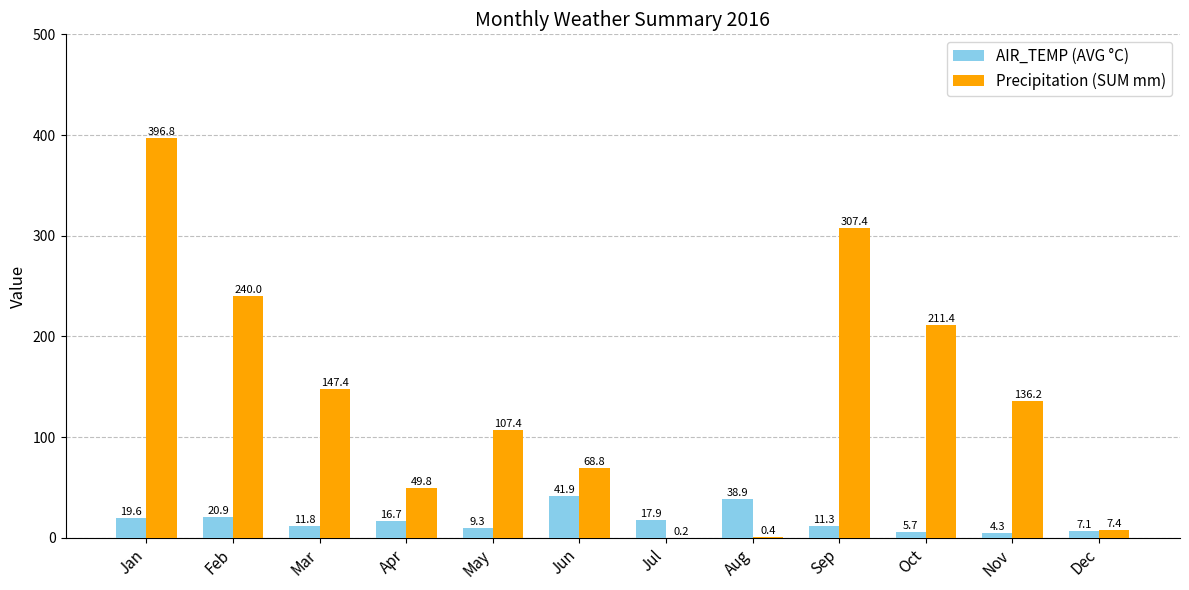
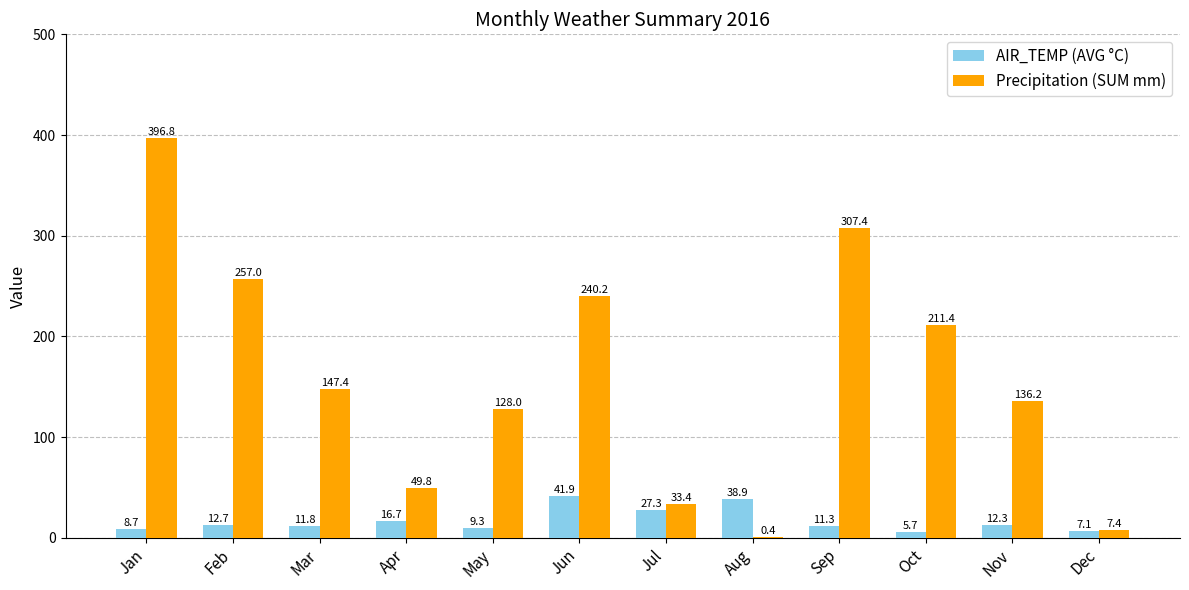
AIR_TEMP (AVG °C), Jan: 19.6 -> 8.7
AIR_TEMP (AVG °C), Feb: 20.9 -> 12.7
Precipitation (SUM mm), Feb: 240.0 -> 257.0
Precipitation (SUM mm), May: 107.4 -> 128.0
Precipitation (SUM mm), Jun: 68.8 -> 240.2
AIR_TEMP (AVG °C), Jul: 17.9 -> 27.3
Precipitation (SUM mm), Jul: 0.2 -> 33.4
AIR_TEMP (AVG °C), Nov: 4.3 -> 12.3
